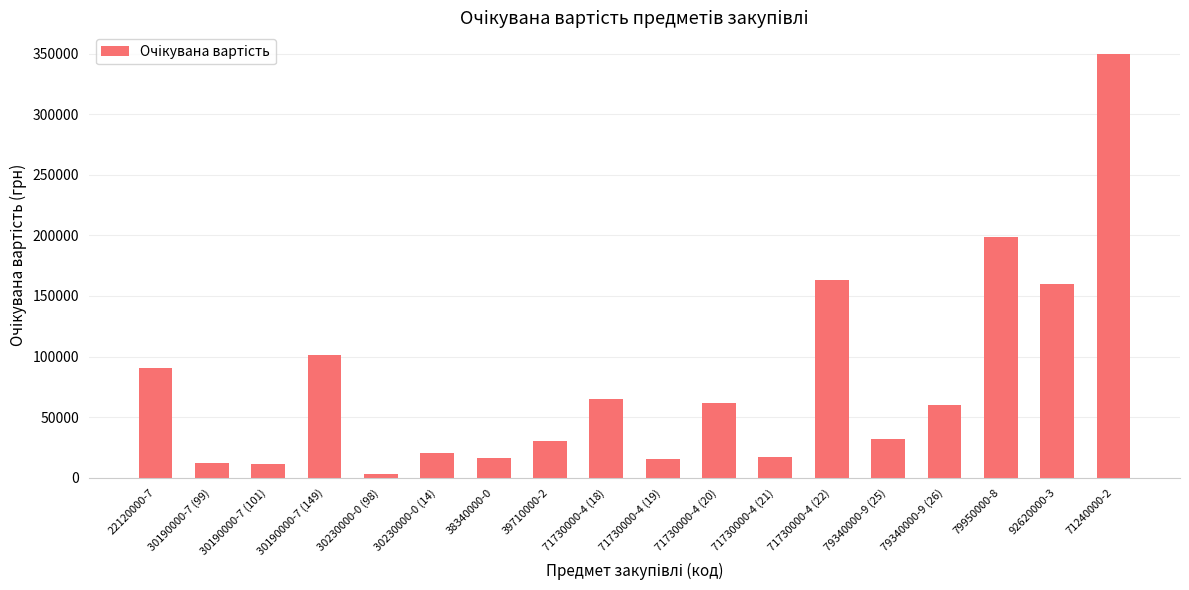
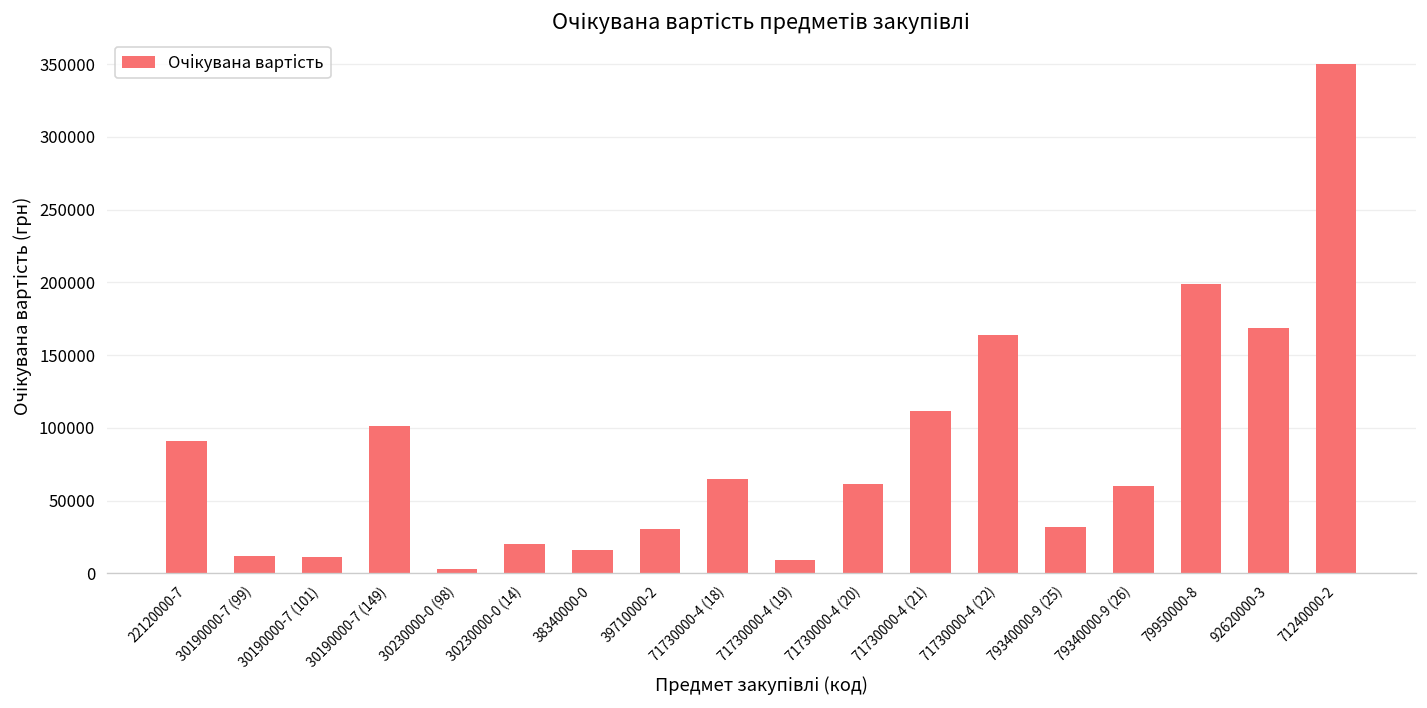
71730000-4 (19): 16000 -> 9000
71730000-4 (21): 17000 -> 112000
92620000-3: 160000 -> 169000
